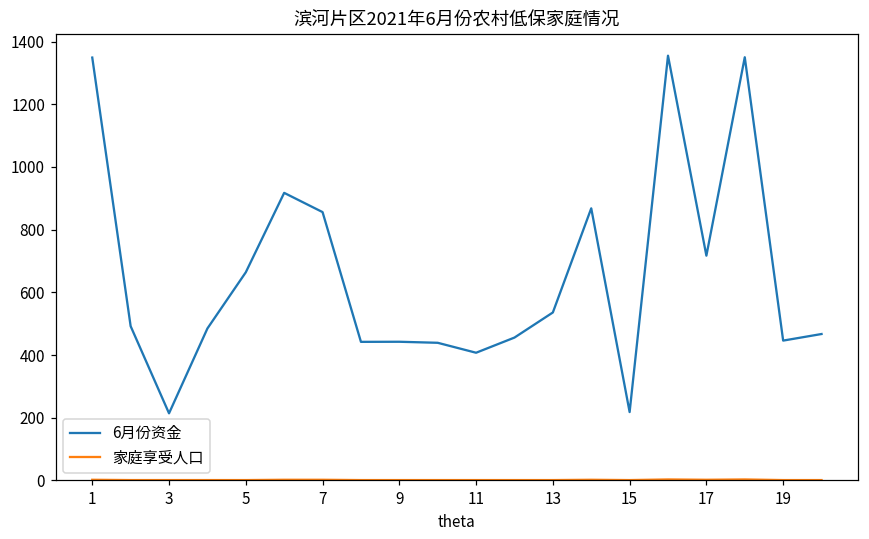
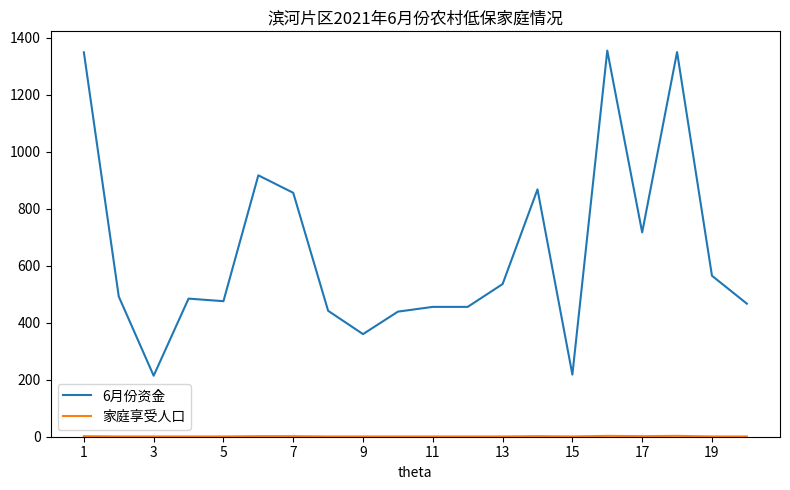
6月份资金, 5: 660 -> 480
6月份资金, 9: 440 -> 360
6月份资金, 11: 410 -> 460
6月份资金, 19: 450 -> 570
